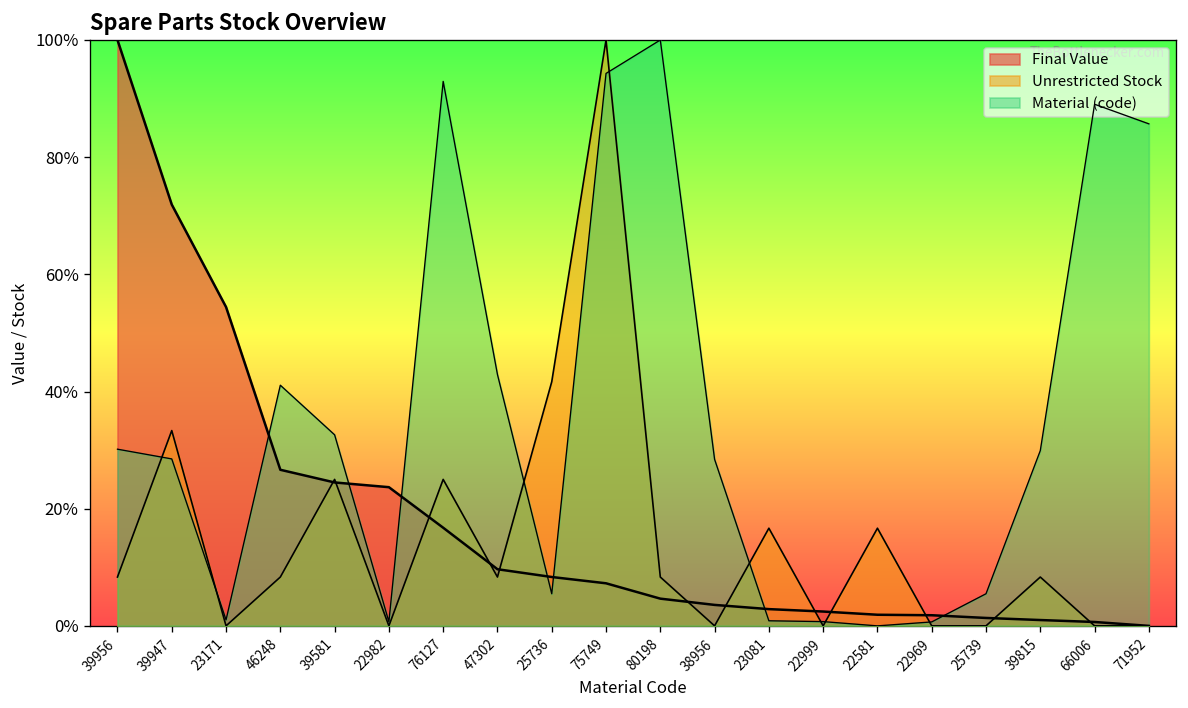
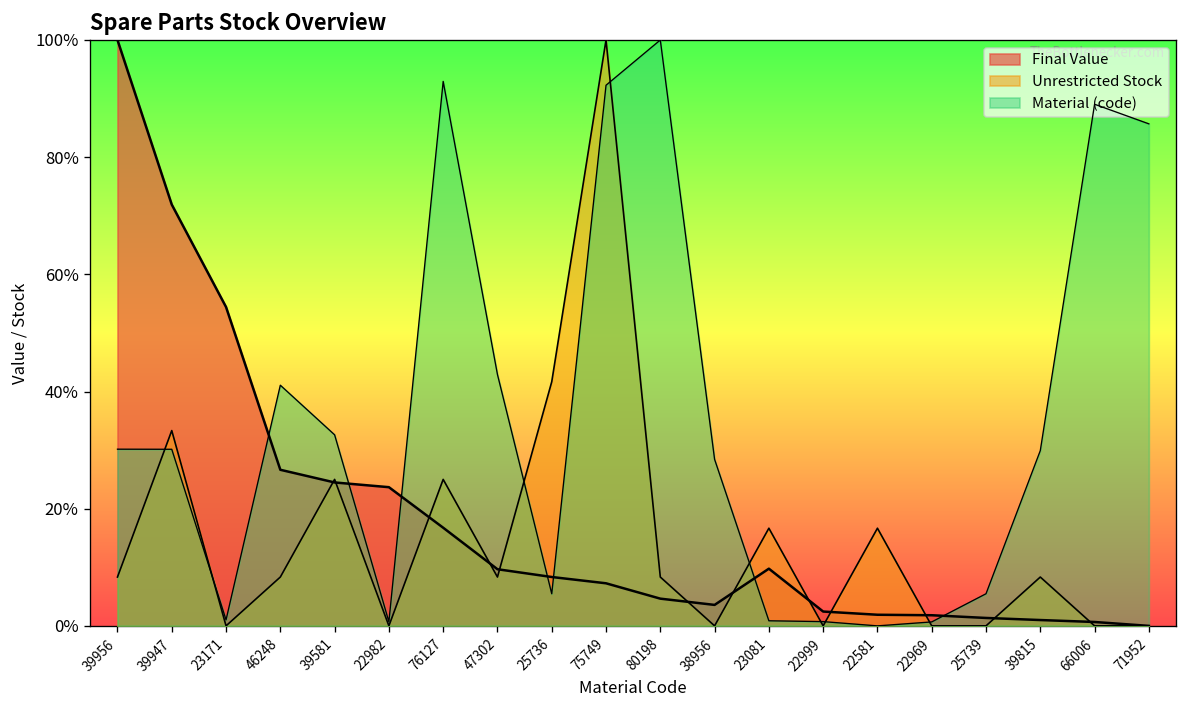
Material (code), 39947: 28% -> 30%
Material (code), 75749: 94% -> 92%
Final Value, 23081: 3% -> 10%
